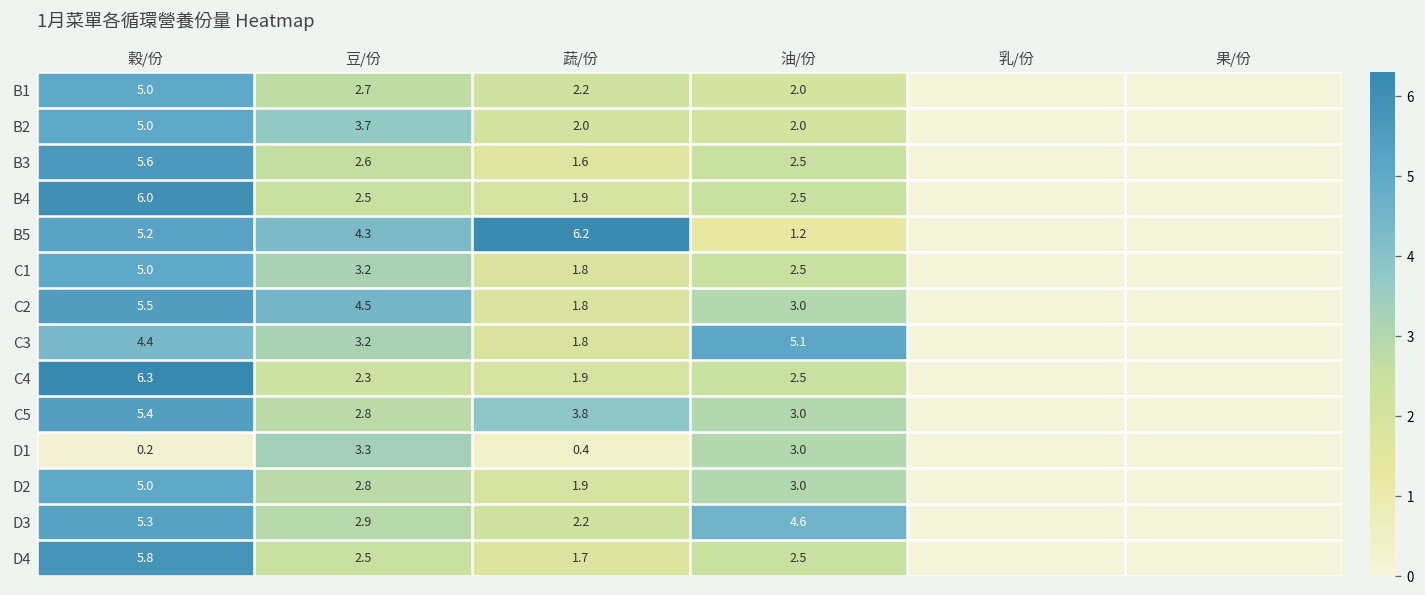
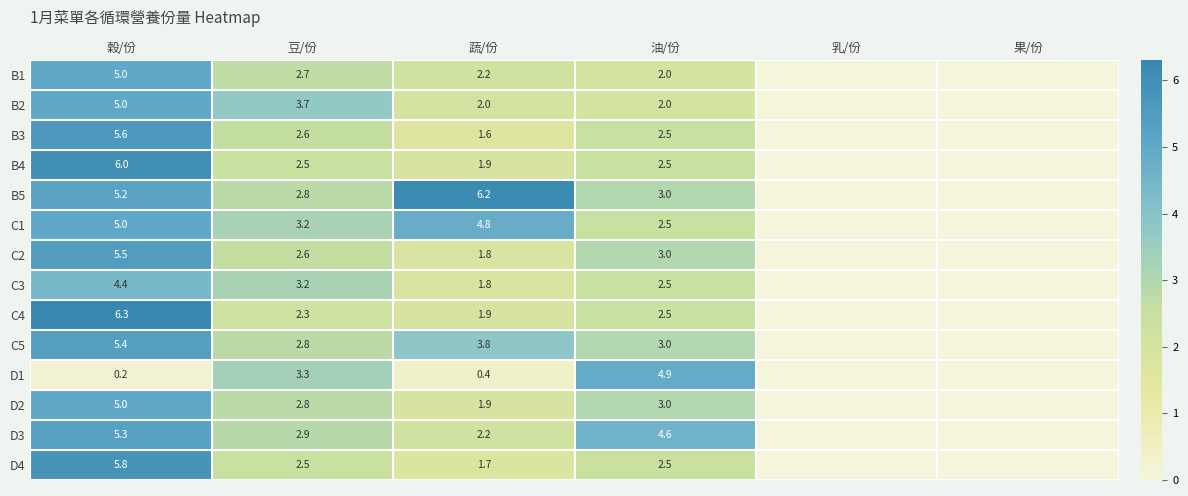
B5, 豆/份: 4.3 -> 2.8
B5, 油/份: 1.2 -> 3.0
C1, 蔬/份: 1.8 -> 4.8
C2, 豆/份: 4.5 -> 2.6
C3, 油/份: 5.1 -> 2.5
D1, 油/份: 3.0 -> 4.9
